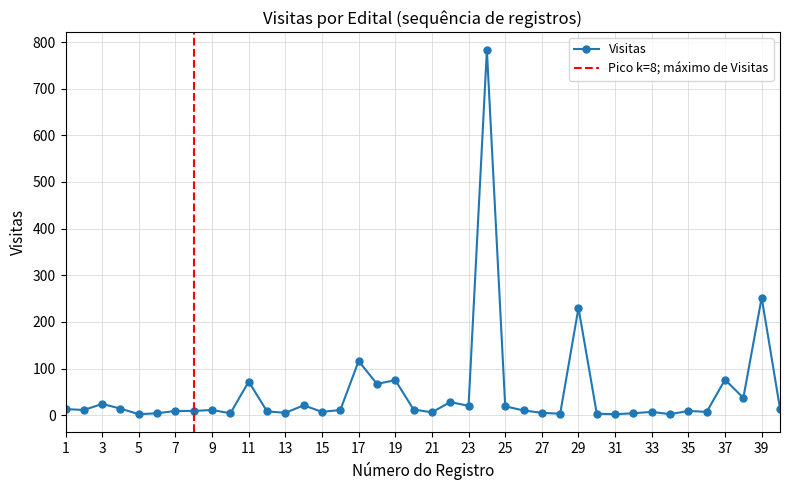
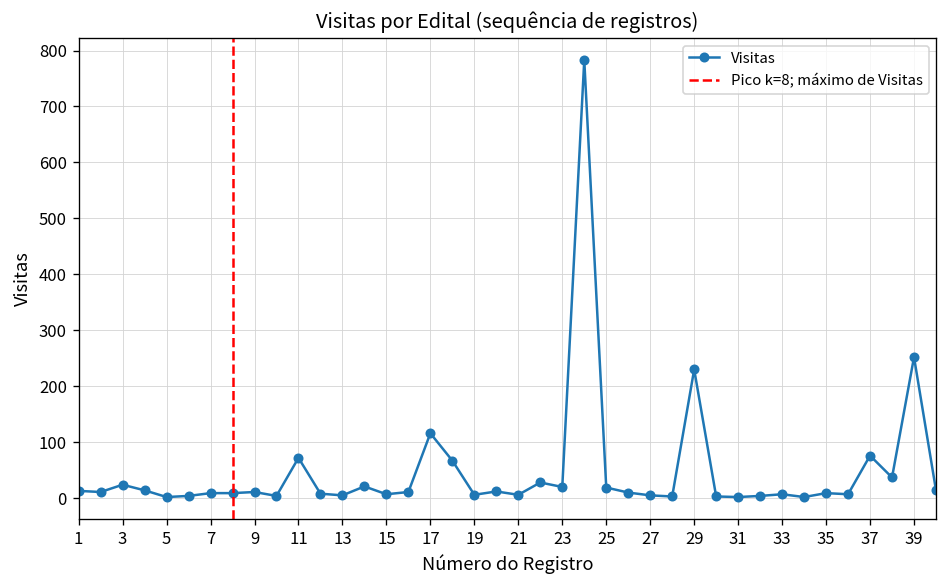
19: 80 -> 10
